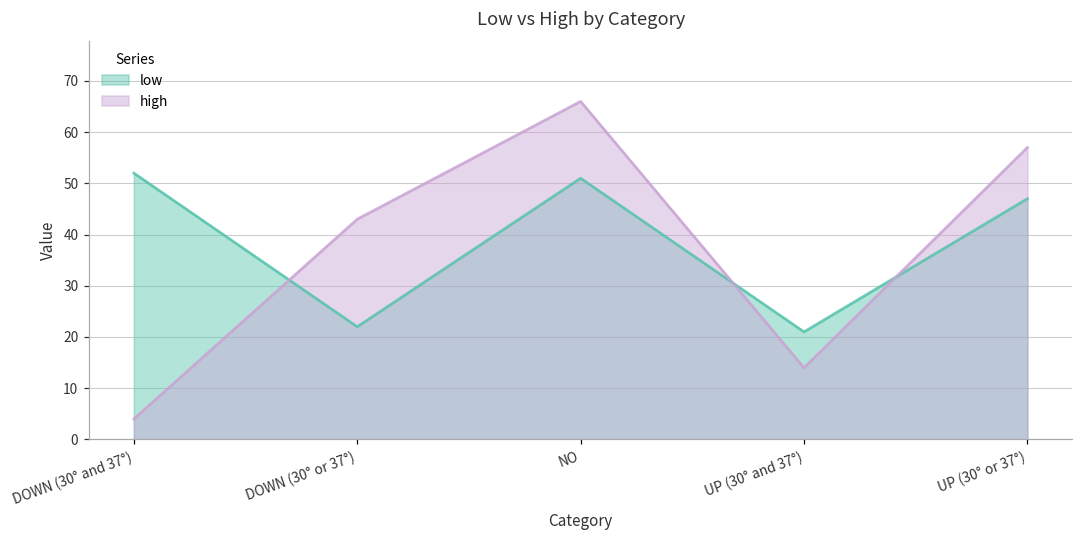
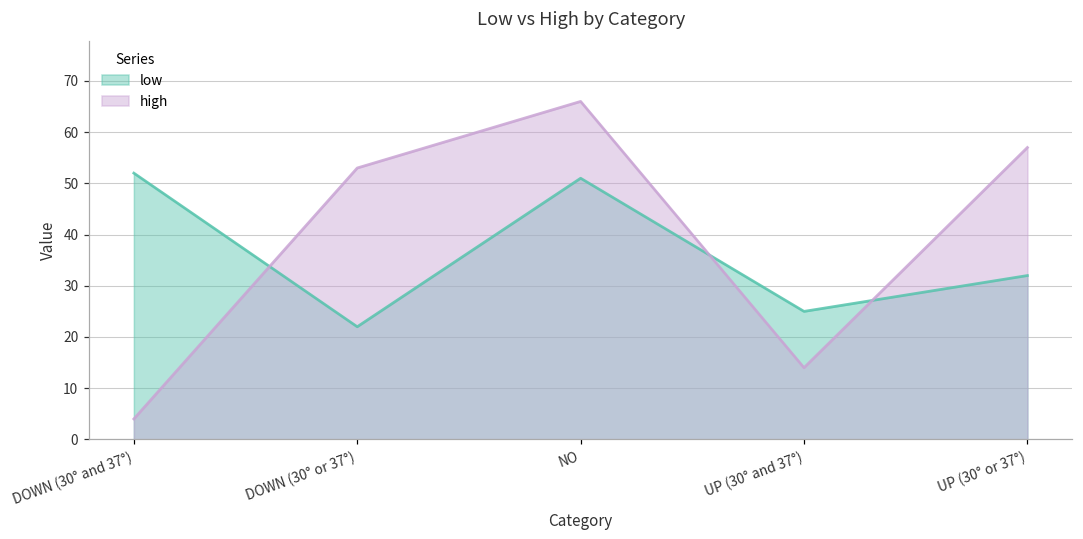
high, DOWN (30° or 37°): 43 -> 53
low, UP (30° and 37°): 21 -> 25
low, UP (30° or 37°): 47 -> 32
